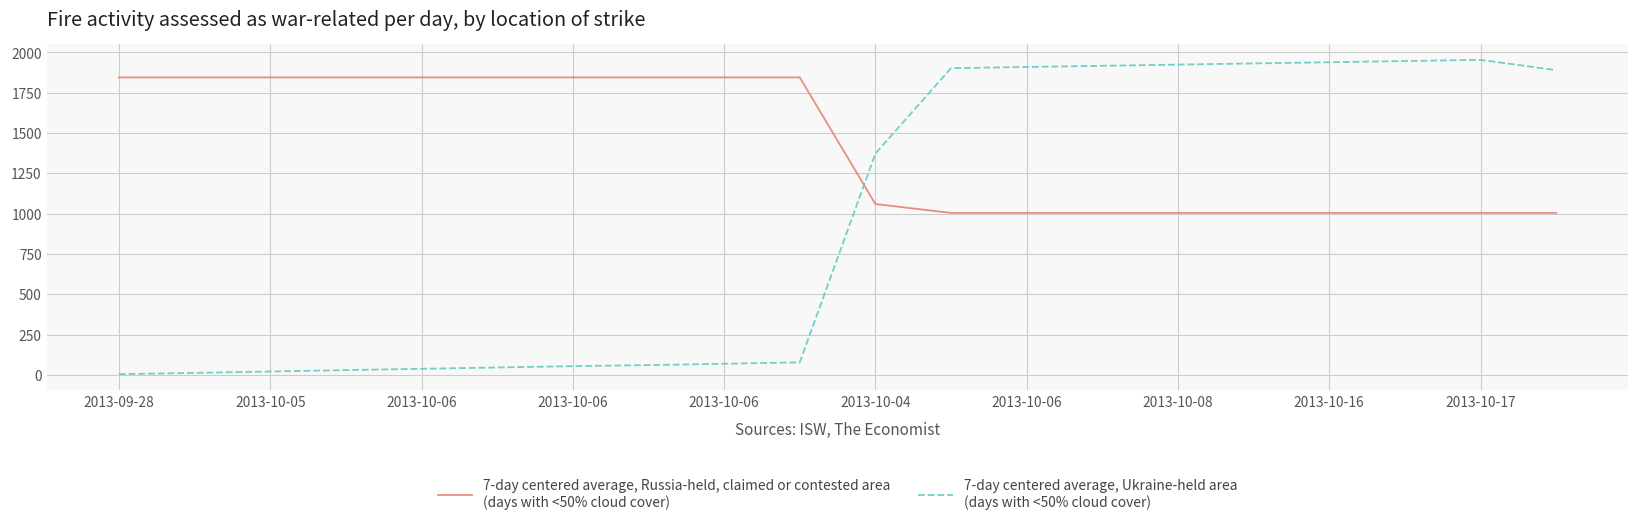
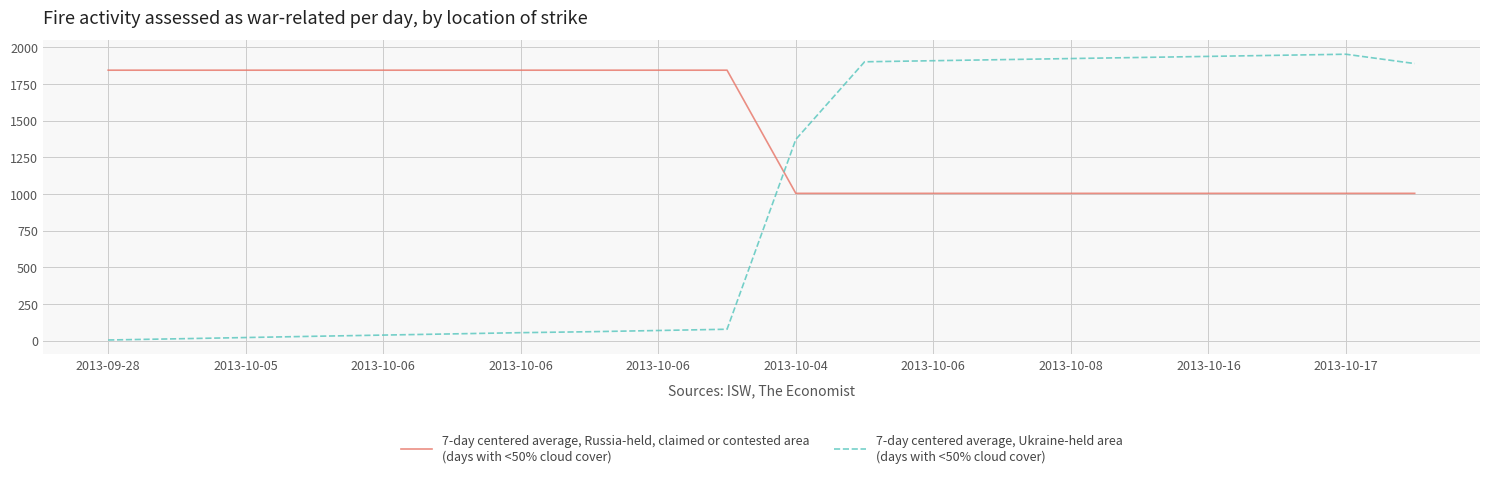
7-day centered average, Russia-held, claimed or contested area (days with <50% cloud cover), 2013-10-04: 1060 -> 1010
